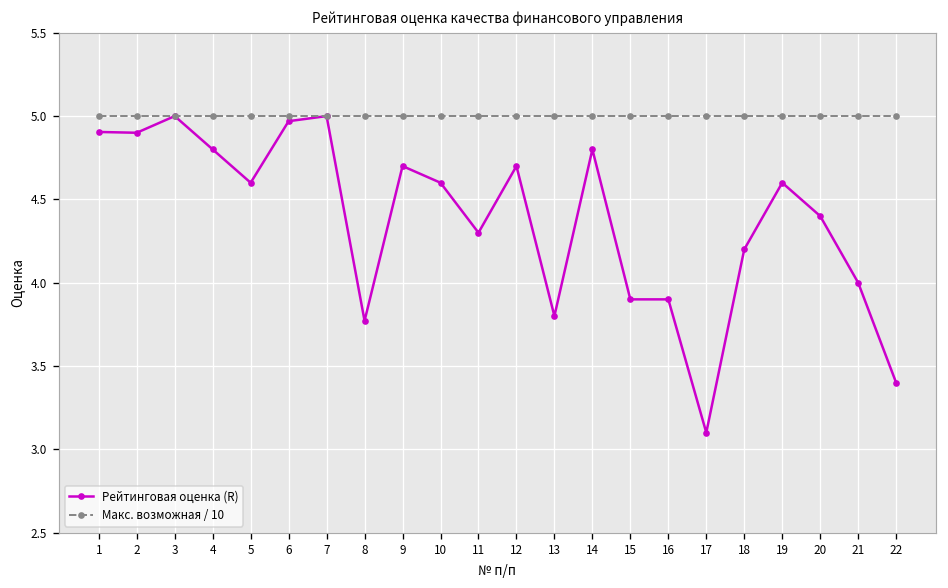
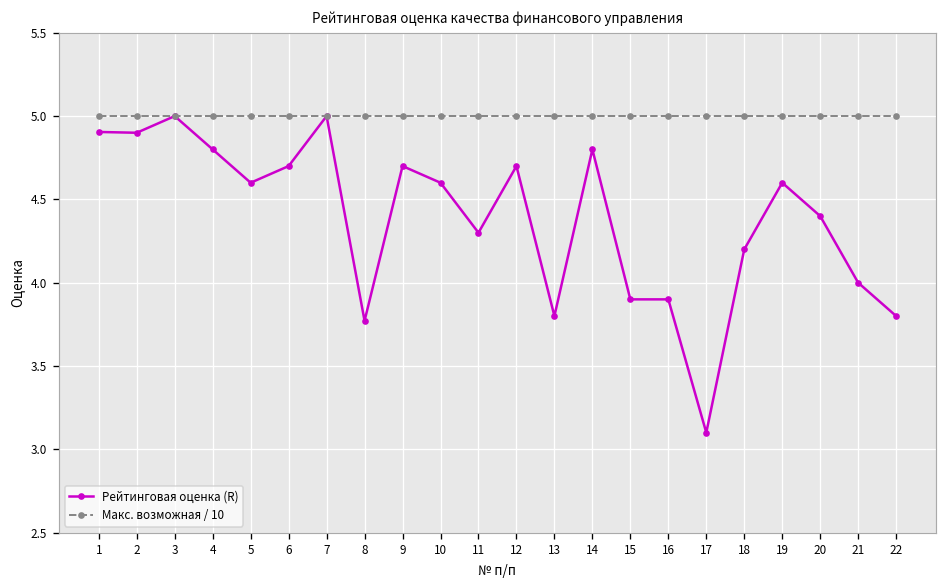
Рейтинговая оценка (R), 6: 4.97 -> 4.70
Рейтинговая оценка (R), 22: 3.4 -> 3.8
